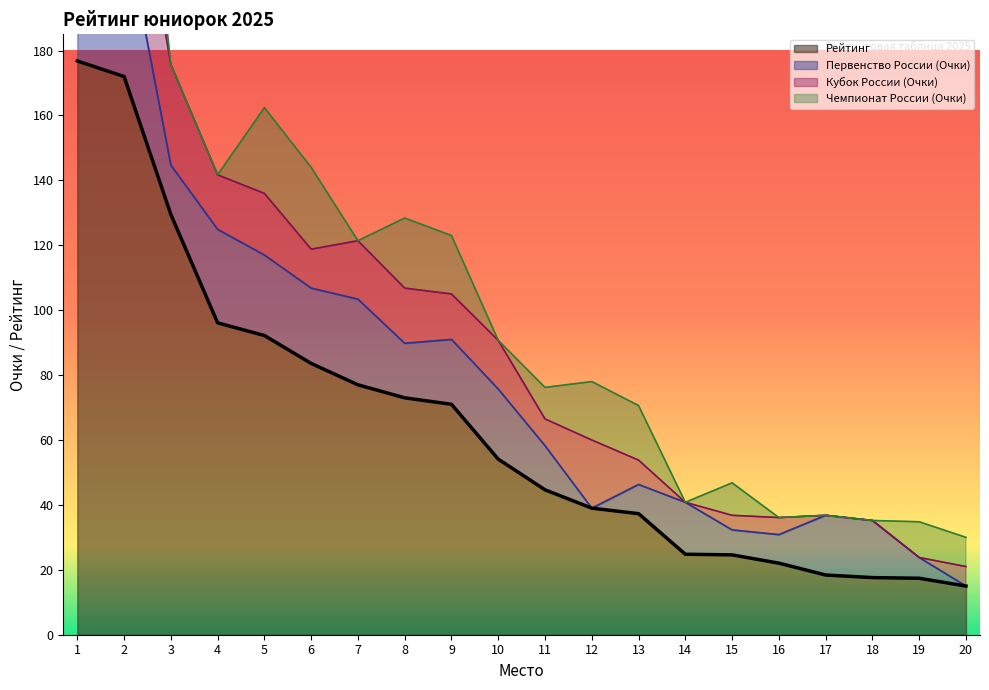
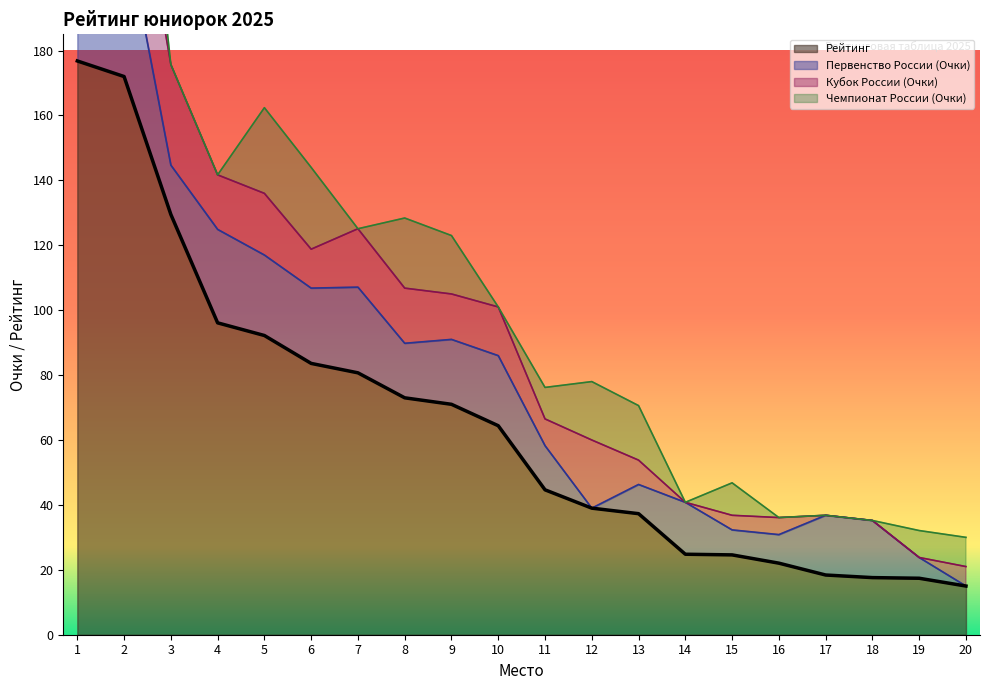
Рейтинг, 7: 77 -> 81
Рейтинг, 10: 54 -> 64
Чемпионат России (Очки), 19: 11 -> 8
